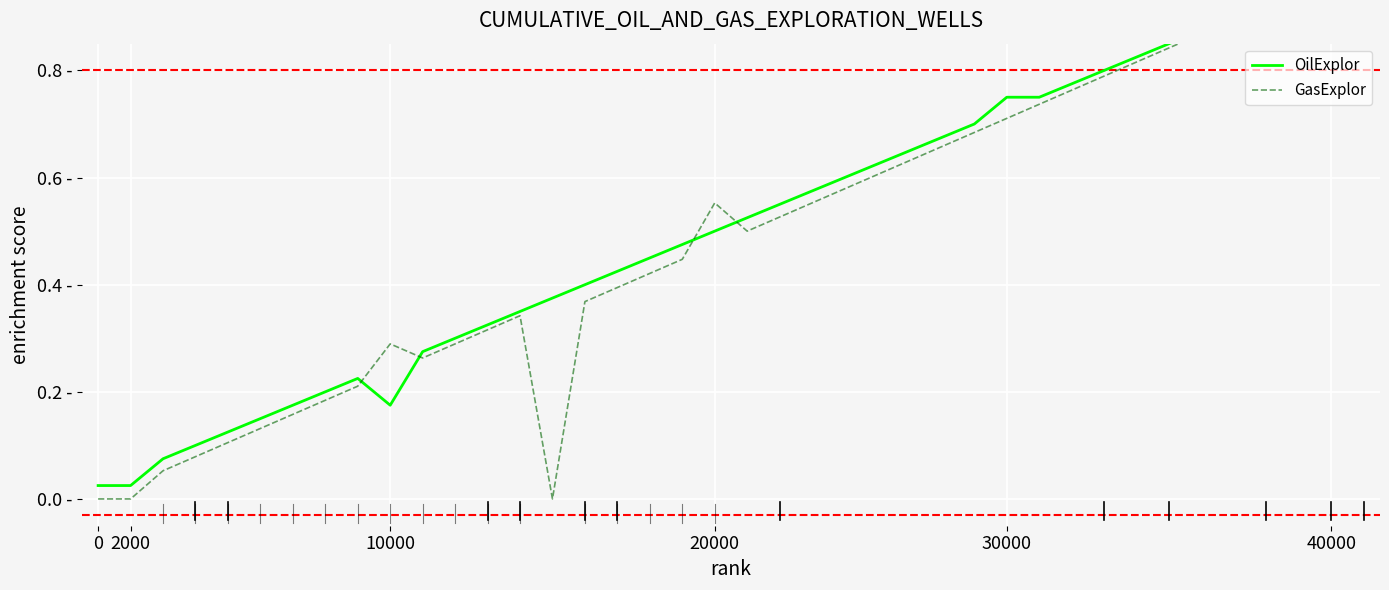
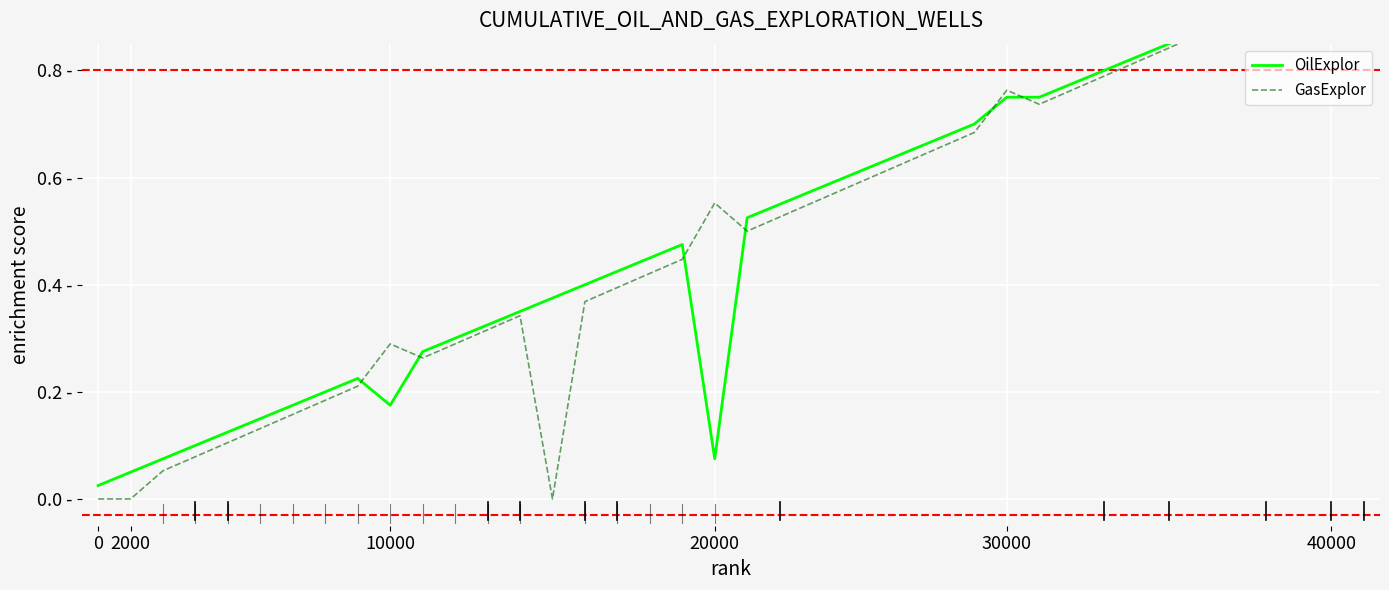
OilExplor, 2000: 0.03 - -> 0.05 -
OilExplor, 20000: 0.50 - -> 0.08 -
GasExplor, 30000: 0.71 - -> 0.76 -
